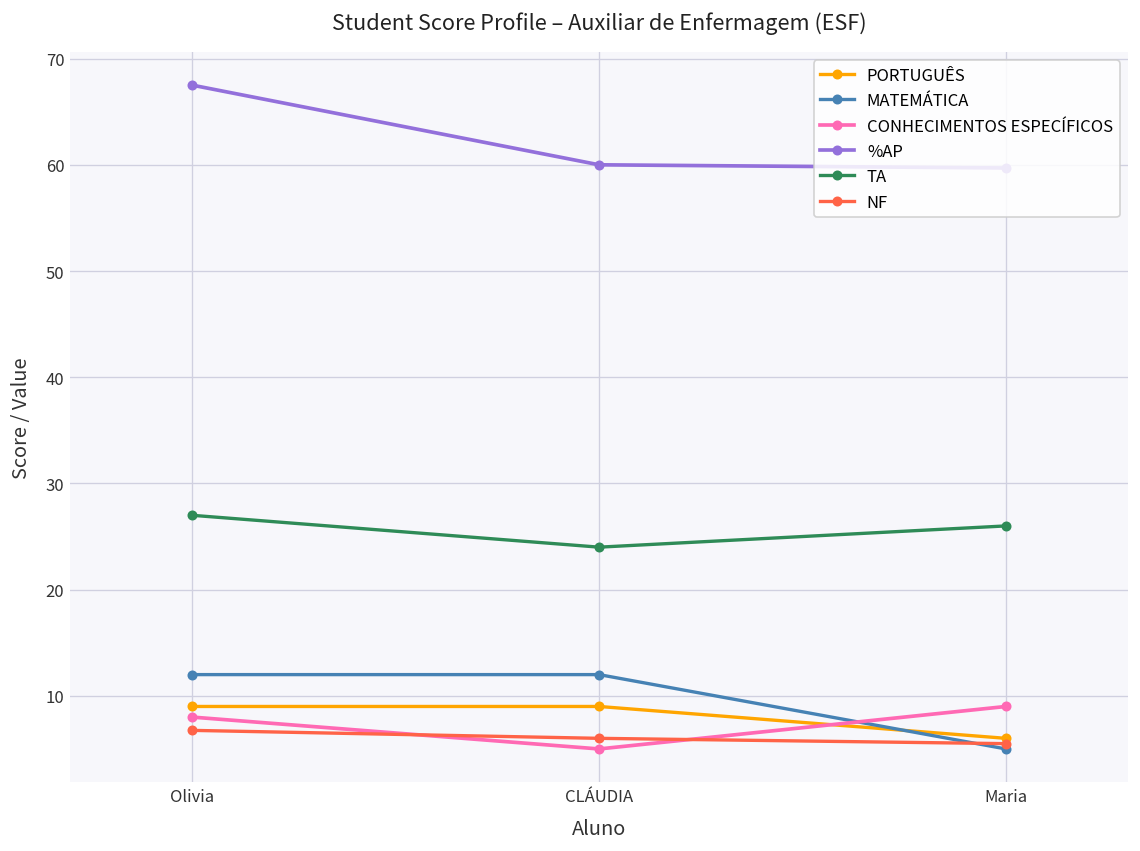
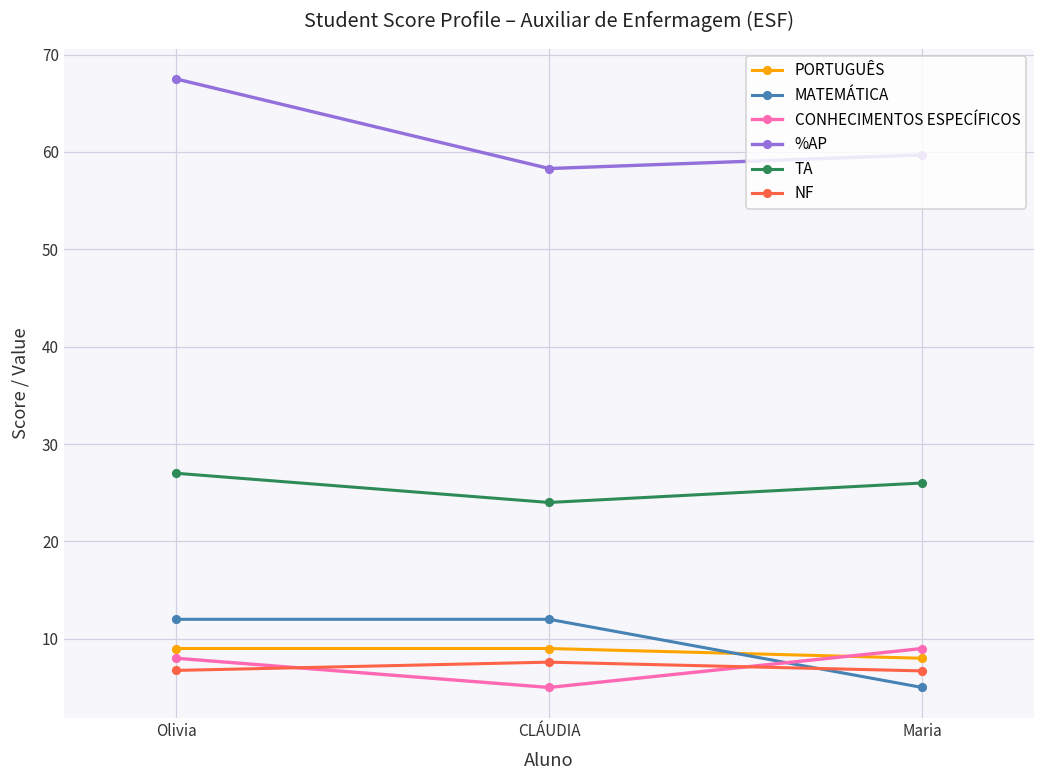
%AP, CLÁUDIA: 60 -> 58
NF, CLÁUDIA: 6 -> 8
PORTUGUÊS, Maria: 6 -> 8
NF, Maria: 6 -> 7
